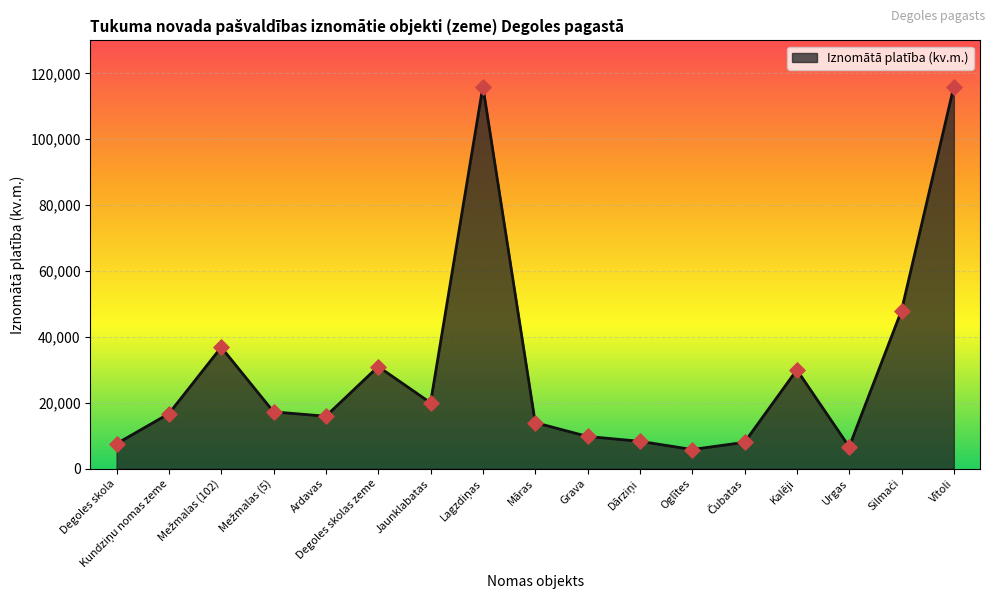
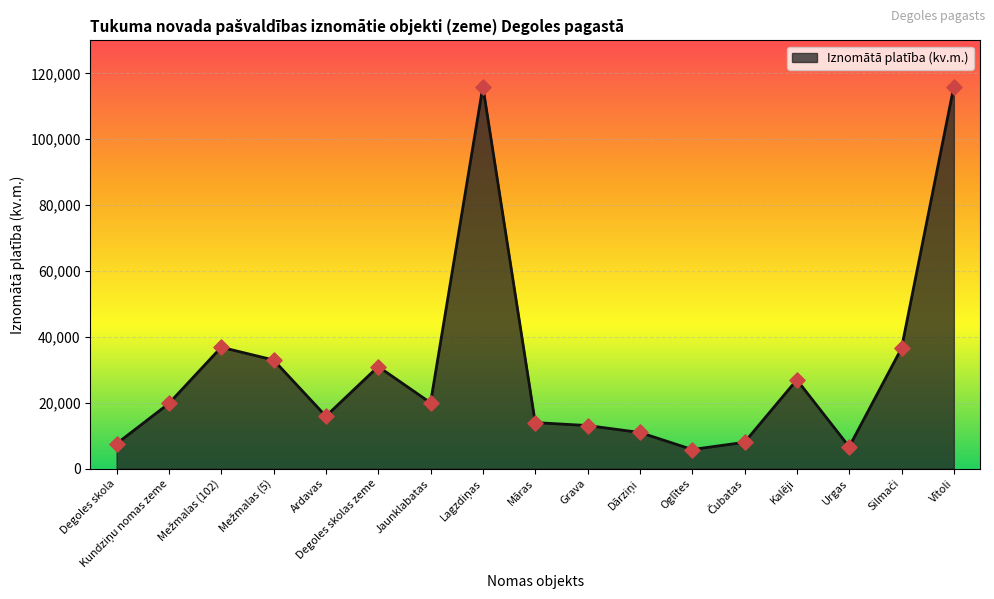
Kundziņu nomas zeme: 17,000 -> 20,000
Mežmalas (5): 17,000 -> 33,000
Grava: 10,000 -> 13,000
Dārziņi: 8,000 -> 11,000
Kalēji: 30,000 -> 27,000
Silmači: 48,000 -> 37,000
